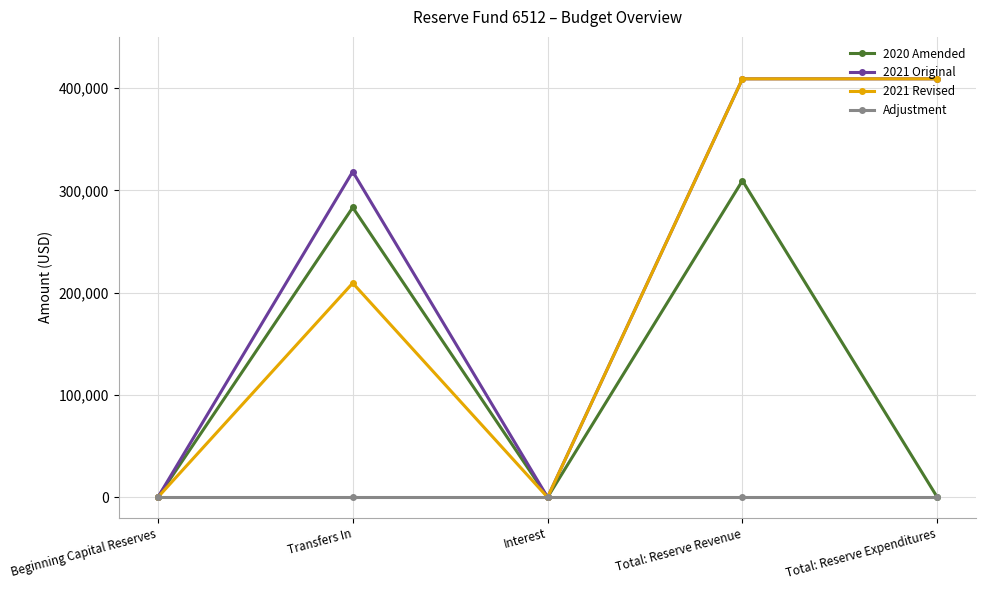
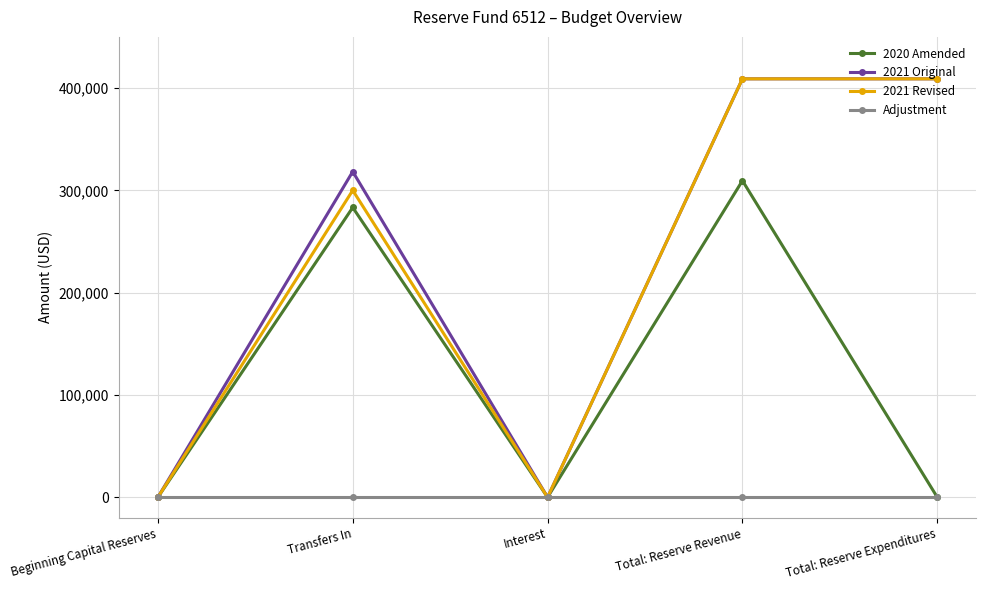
2021 Revised, Transfers In: 209,000 -> 300,000
